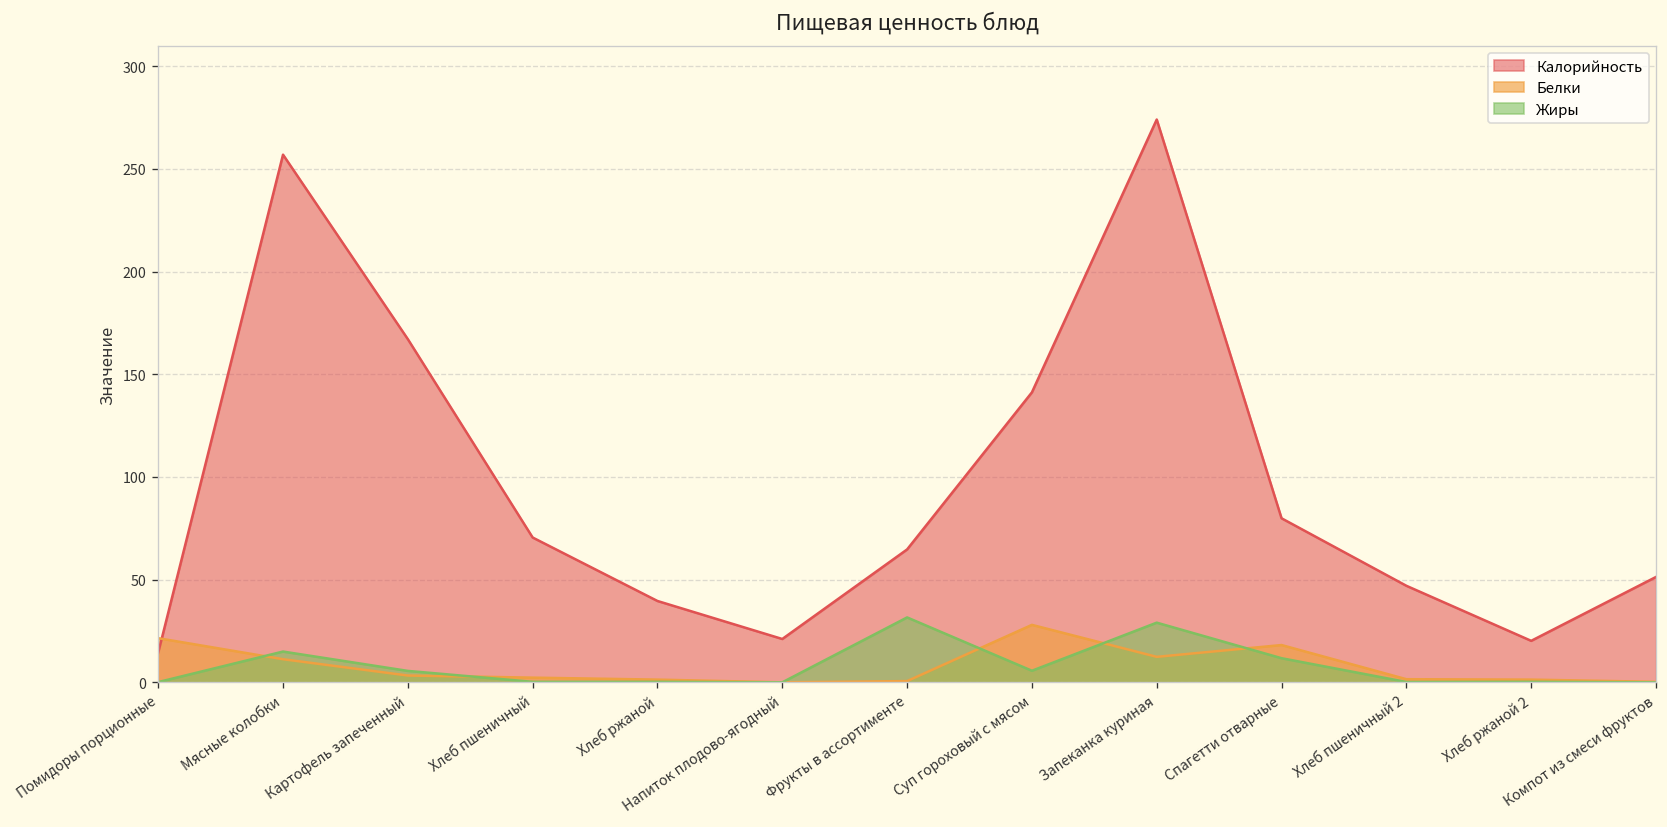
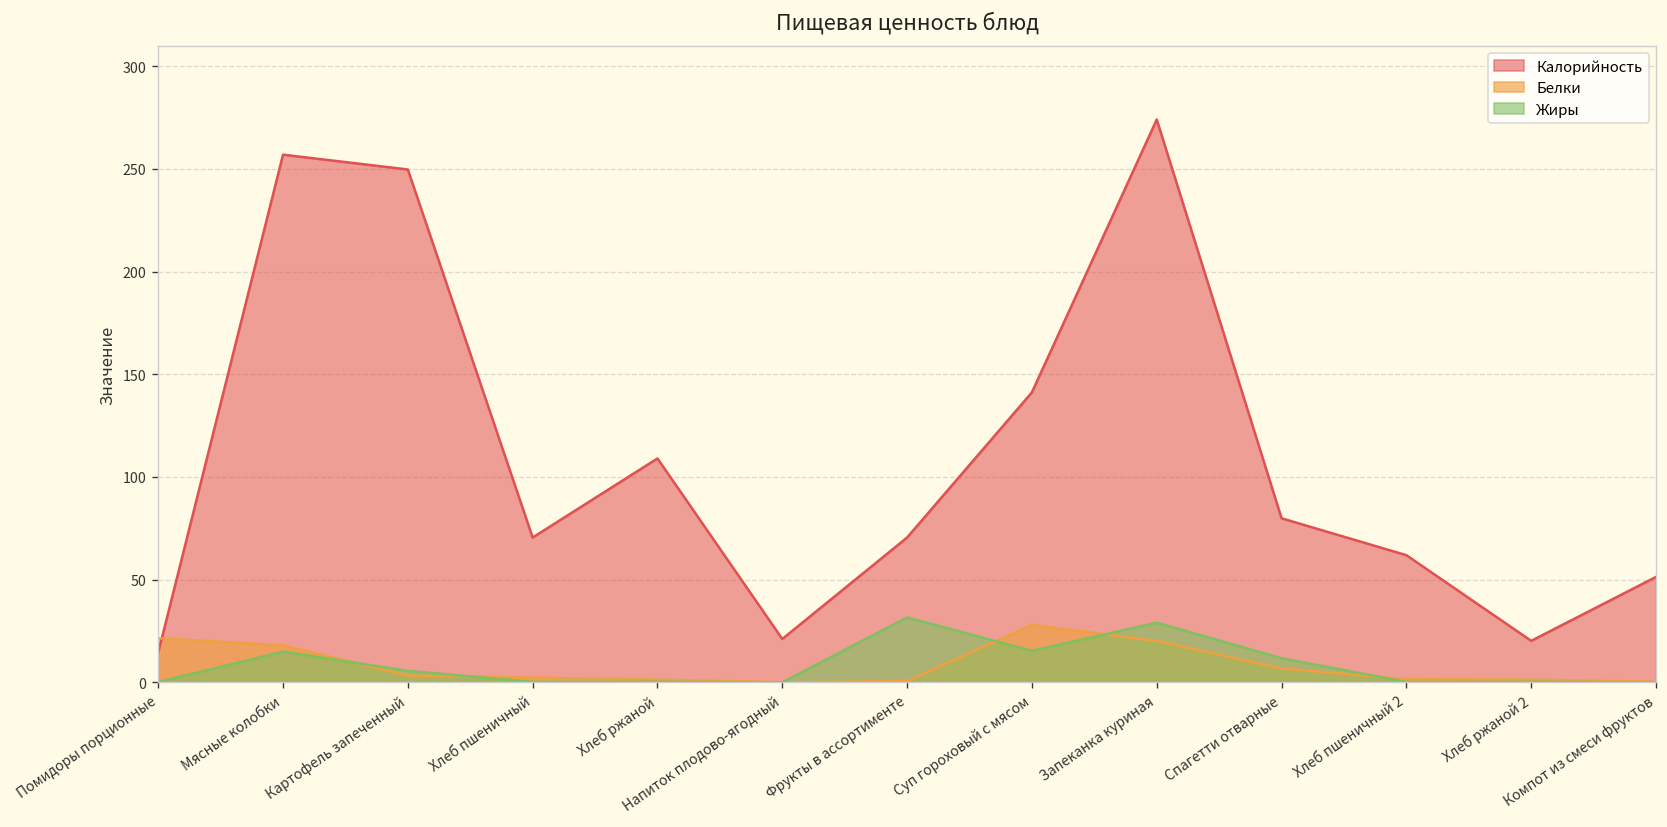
Белки, Мясные колобки: 11 -> 18
Калорийность, Картофель запеченный: 167 -> 250
Калорийность, Хлеб ржаной: 40 -> 109
Калорийность, Фрукты в ассортименте: 65 -> 71
Жиры, Суп гороховый с мясом: 6 -> 15
Белки, Запеканка куриная: 12 -> 20
Белки, Спагетти отварные: 18 -> 7
Калорийность, Хлеб пшеничный 2: 47 -> 62
